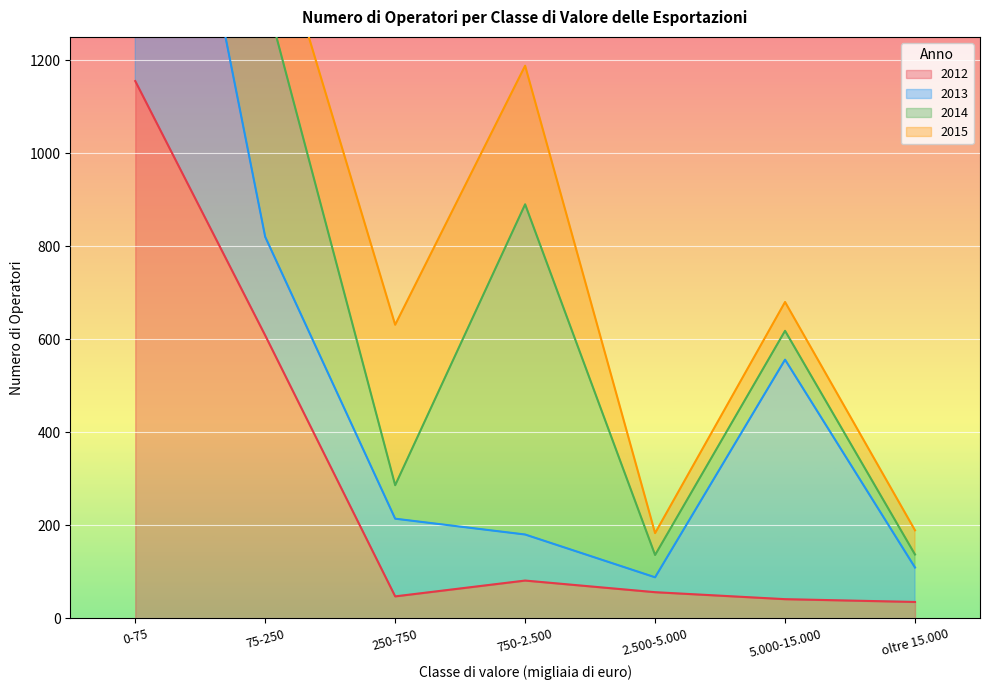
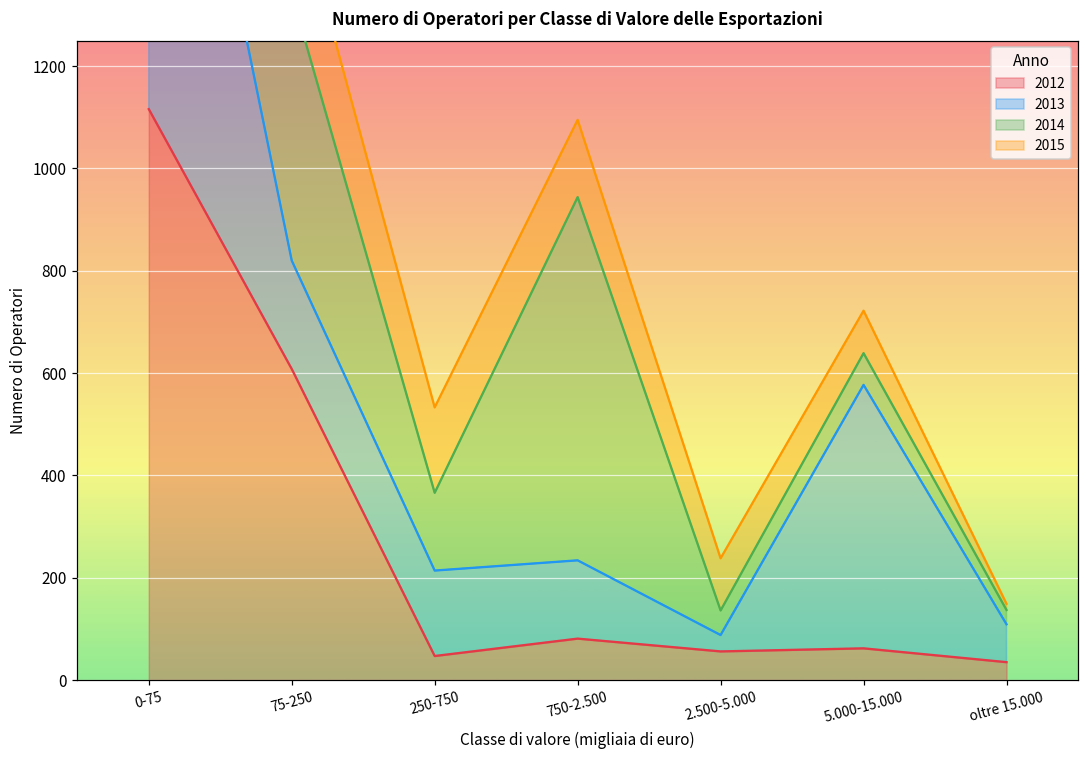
2012, 0-75: 1160 -> 1120
2014, 250-750: 70 -> 150
2015, 250-750: 350 -> 170
2013, 750-2.500: 100 -> 150
2015, 750-2.500: 300 -> 150
2015, 2.500-5.000: 50 -> 100
2012, 5.000-15.000: 40 -> 60
2015, 5.000-15.000: 60 -> 80
2015, oltre 15.000: 50 -> 10
